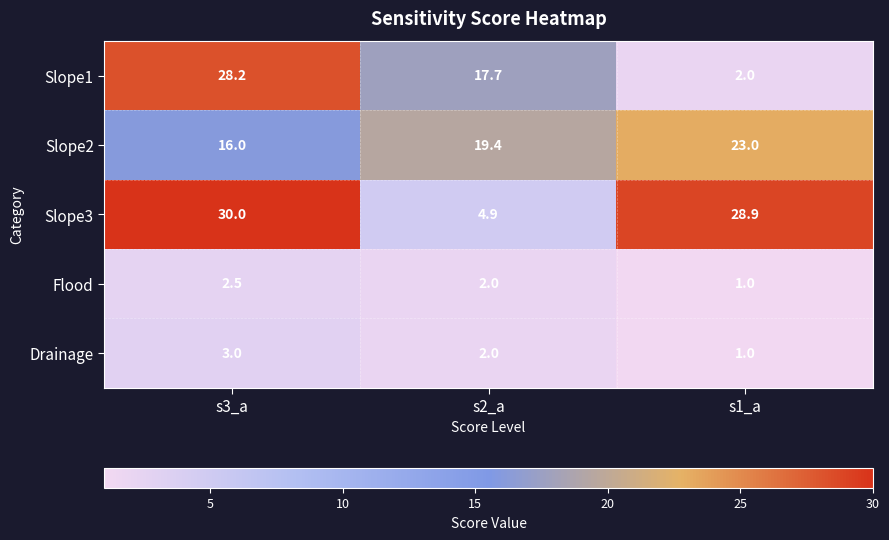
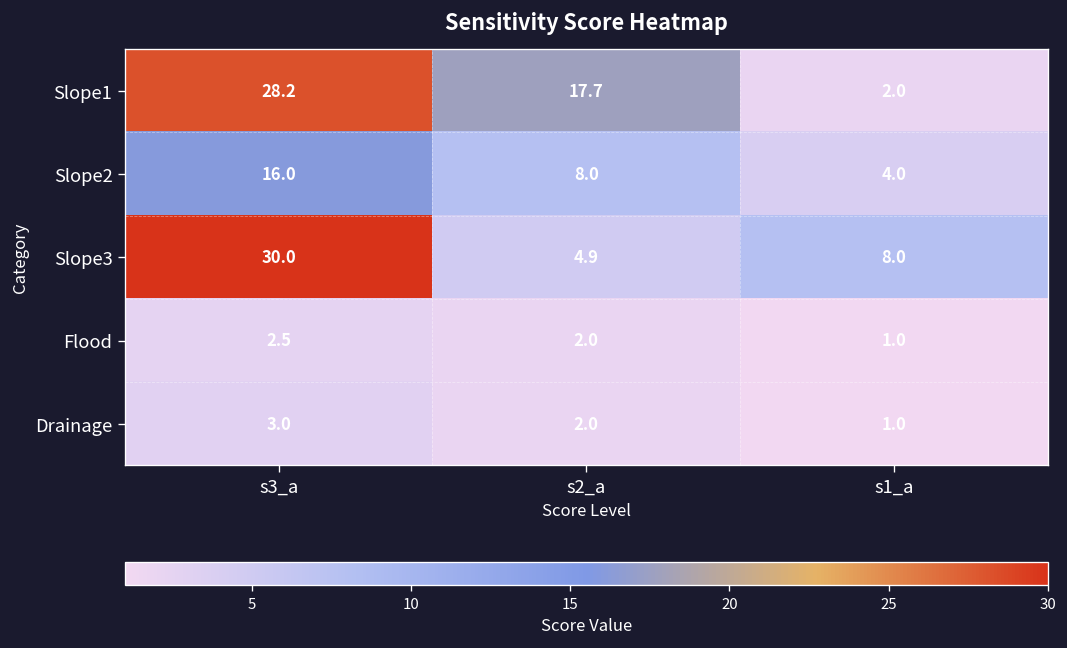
Slope2, s2_a: 19.4 -> 8.0
Slope2, s1_a: 23.0 -> 4.0
Slope3, s1_a: 28.9 -> 8.0
